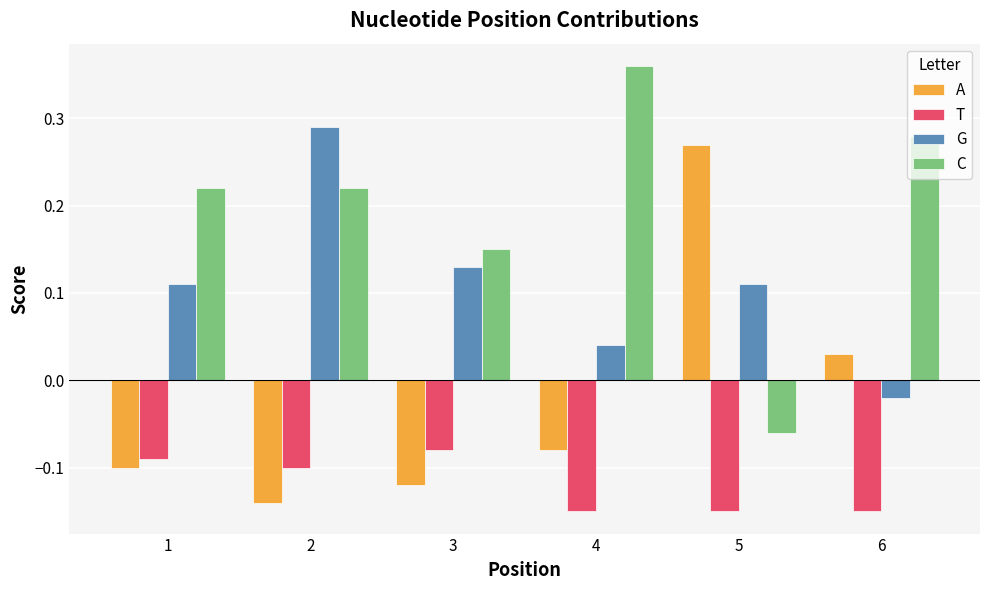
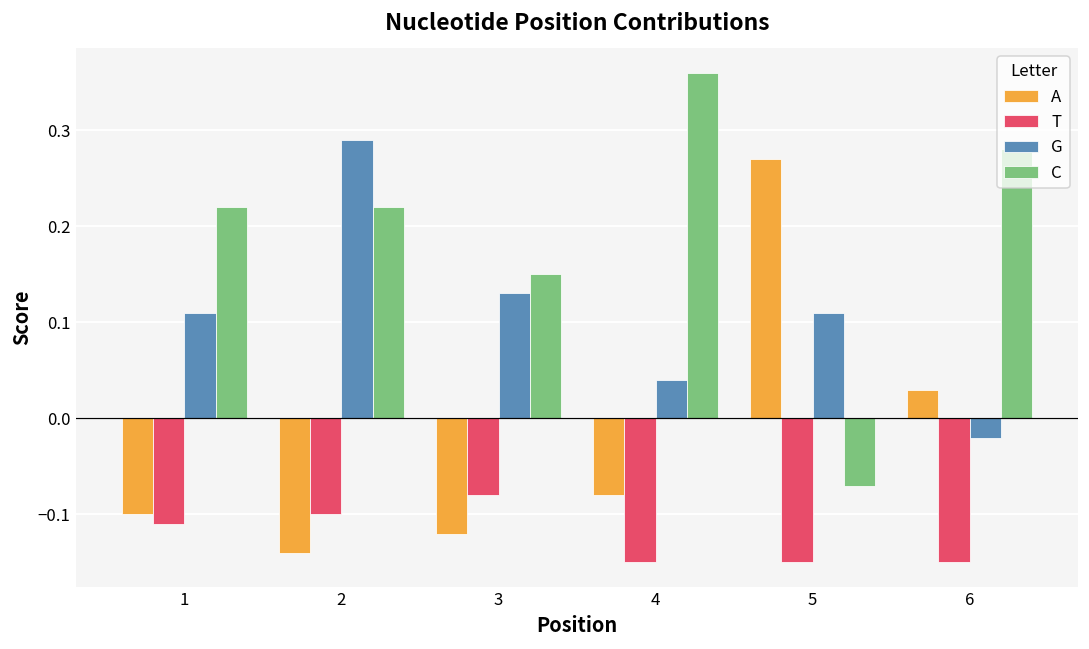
T, 1: -0.09 -> -0.11
C, 5: -0.06 -> -0.07
